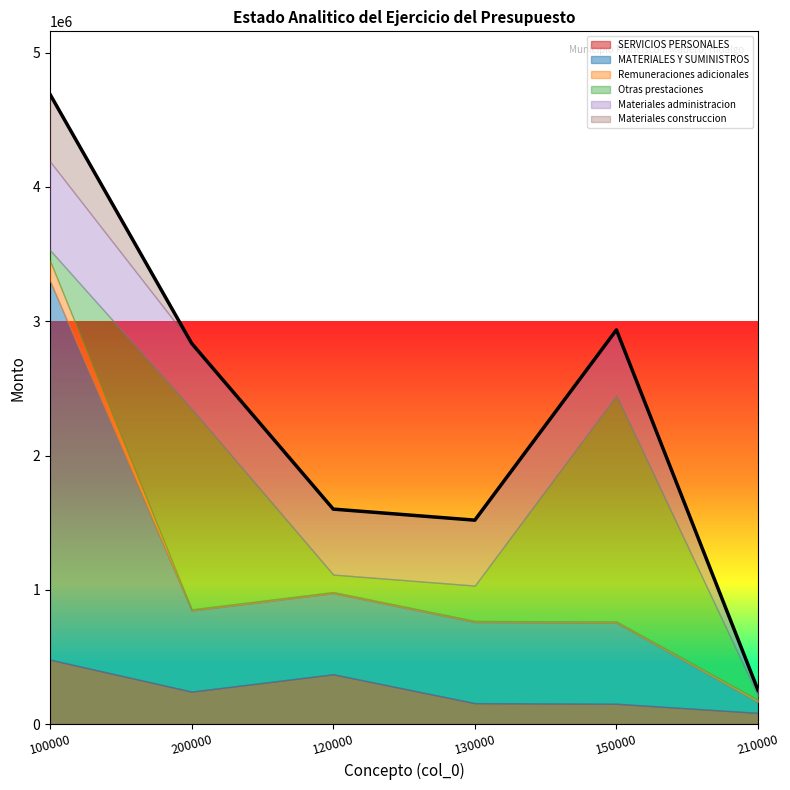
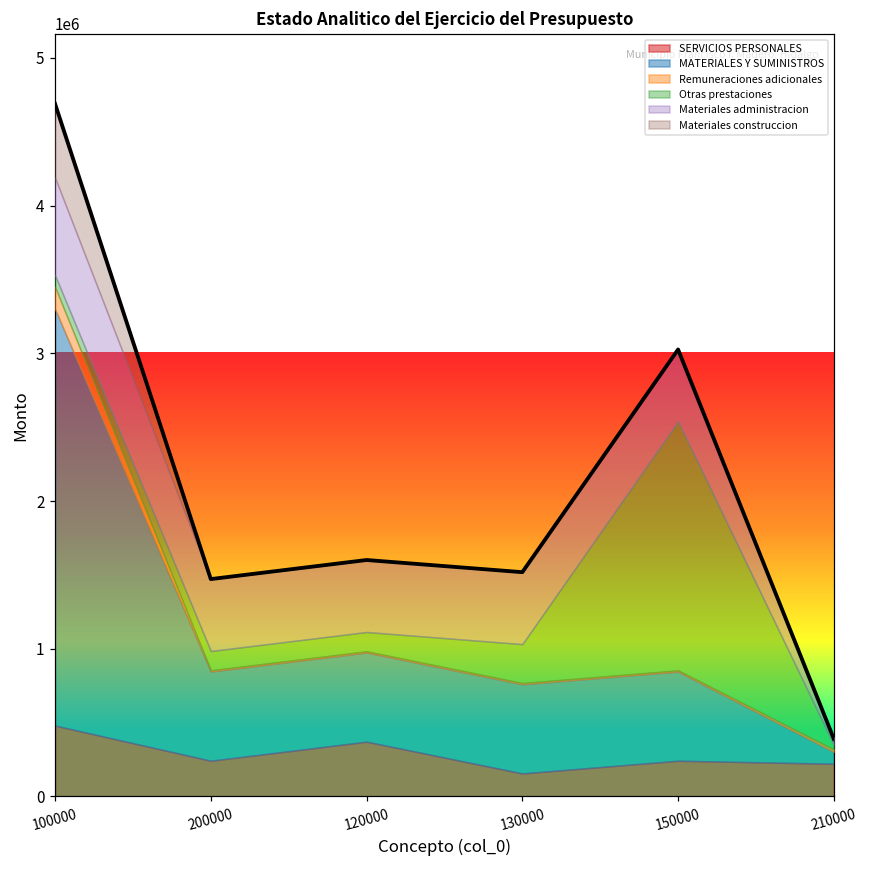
Otras prestaciones, 200000: 1490000 -> 130000
SERVICIOS PERSONALES, 150000: 150000 -> 240000
SERVICIOS PERSONALES, 210000: 80000 -> 220000
